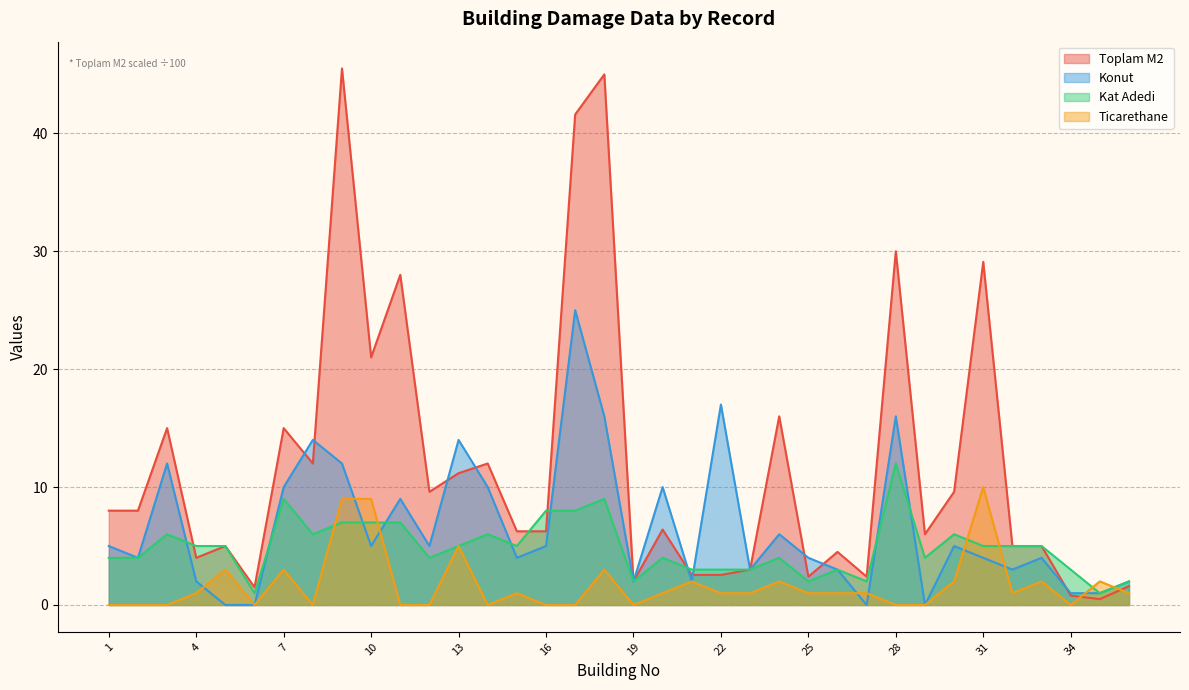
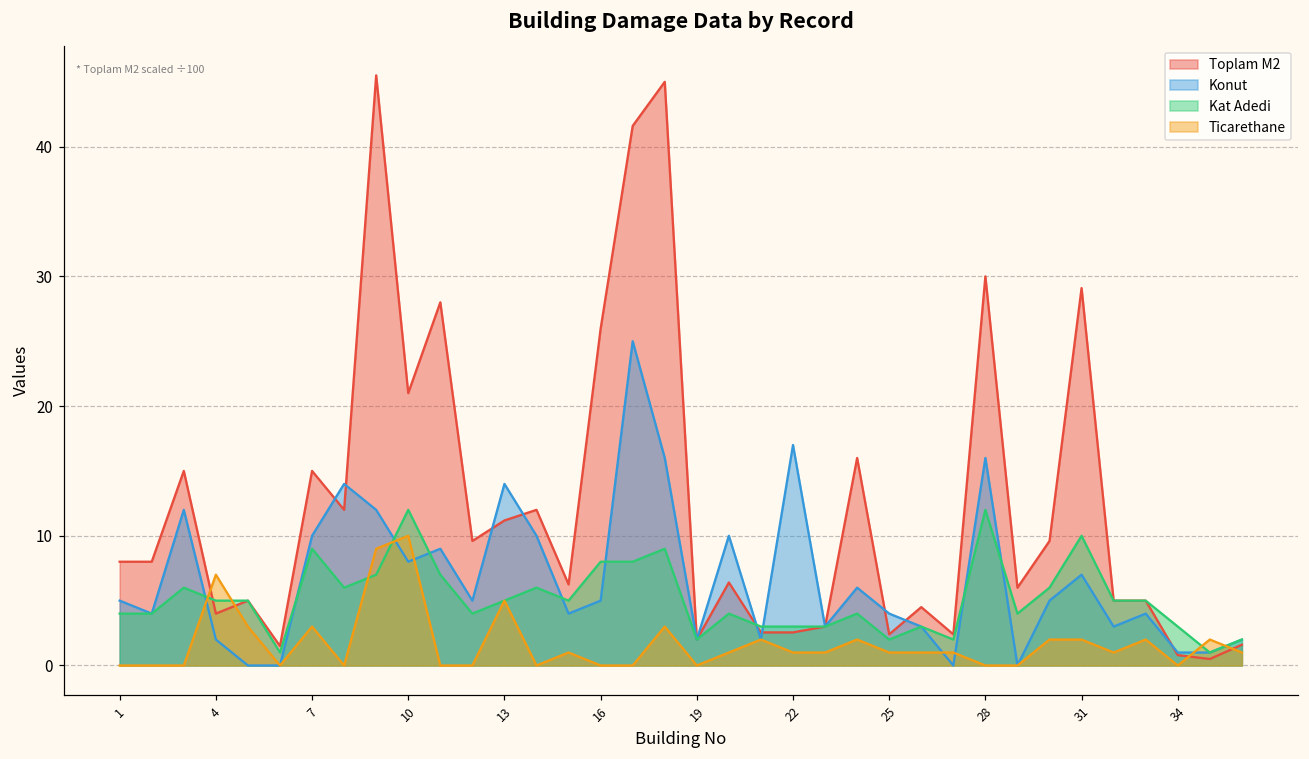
Ticarethane, 4: 1 -> 7
Konut, 10: 5 -> 8
Kat Adedi, 10: 7 -> 12
Ticarethane, 10: 9 -> 10
Toplam M2, 16: 6.3 -> 26.0
Konut, 31: 4 -> 7
Kat Adedi, 31: 5 -> 10
Ticarethane, 31: 10 -> 2
